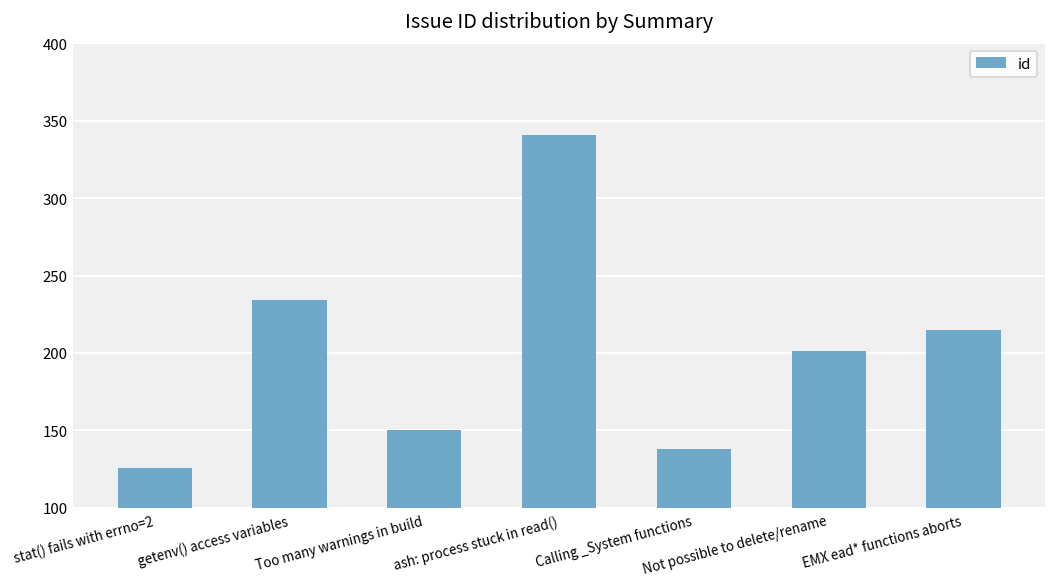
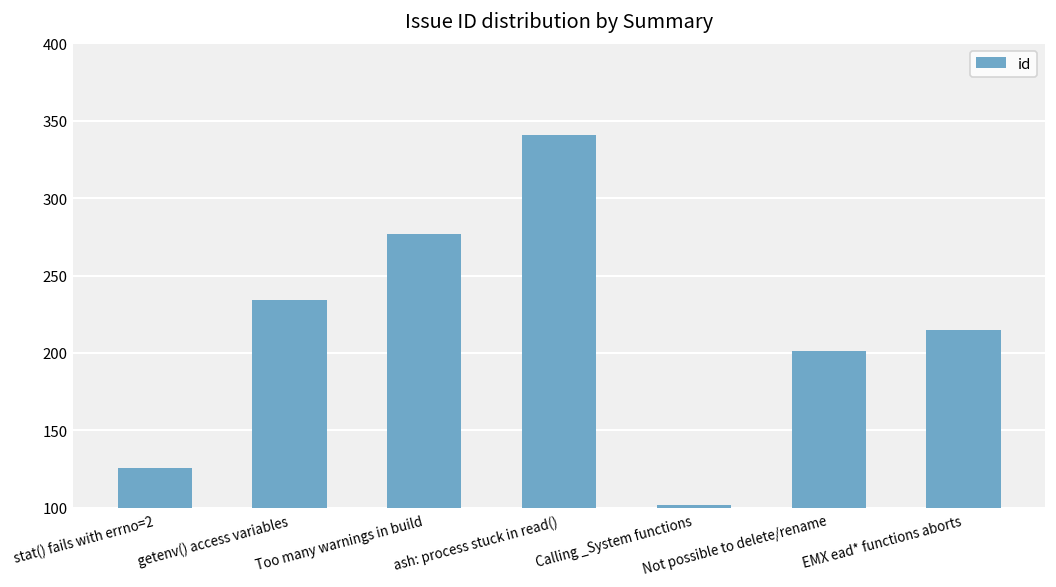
Too many warnings in build: 150 -> 277
Calling _System functions: 138 -> 102
